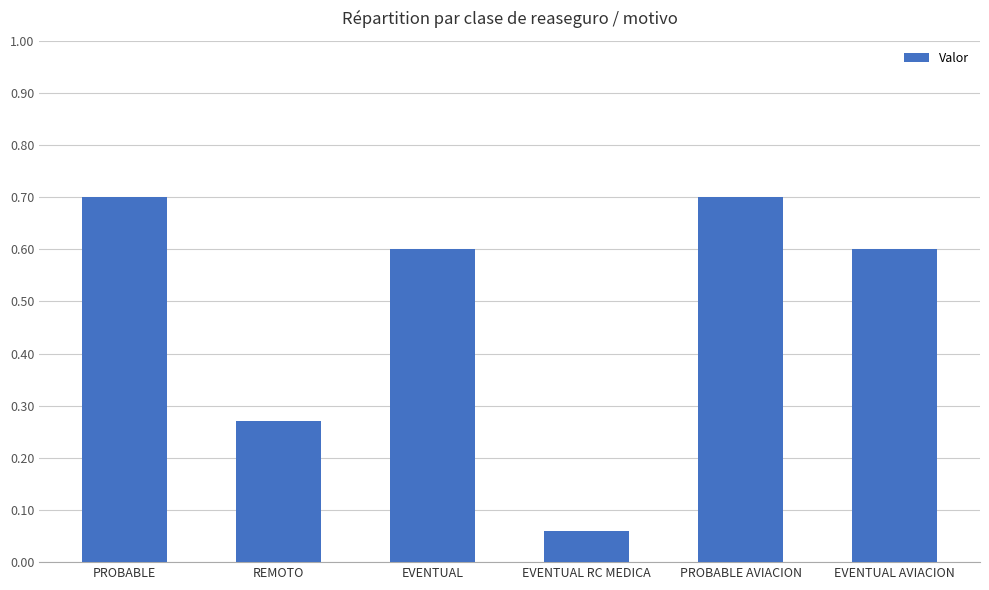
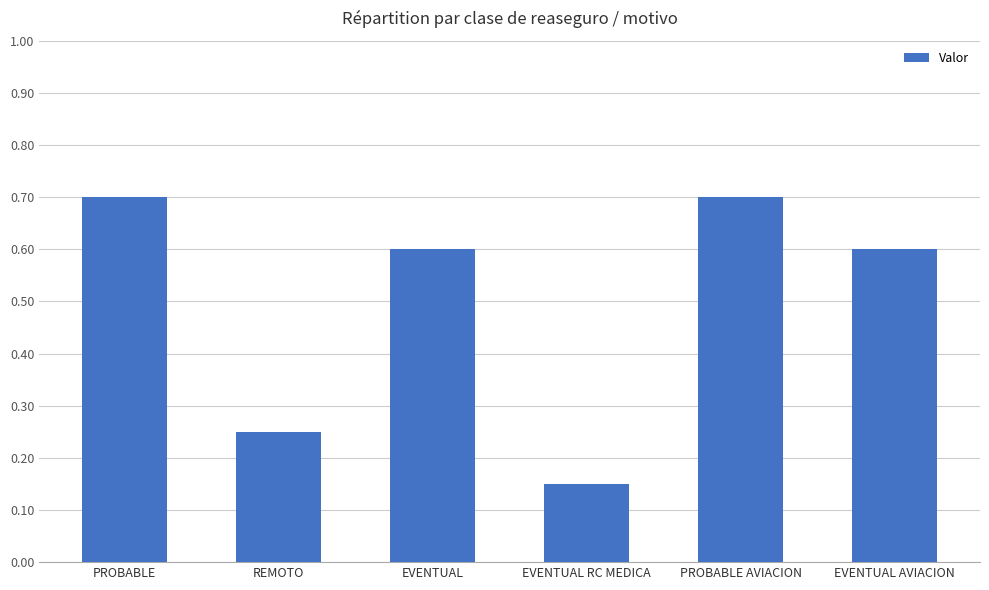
REMOTO: 0.27 -> 0.25
EVENTUAL RC MEDICA: 0.06 -> 0.15
